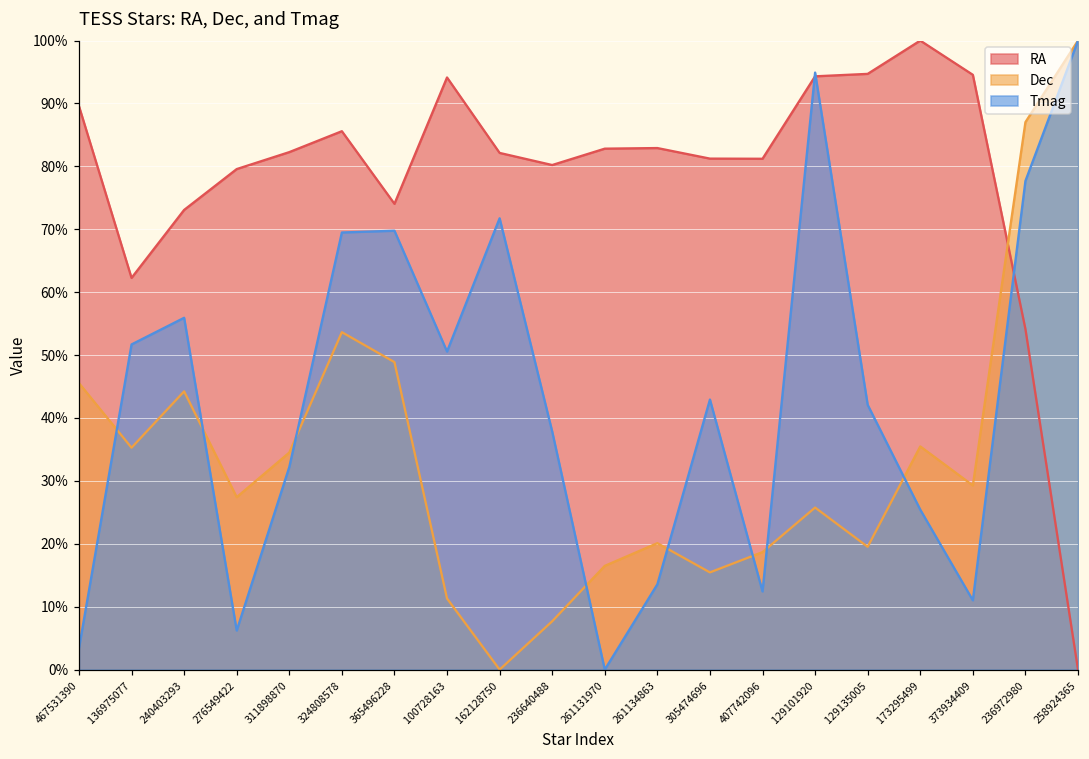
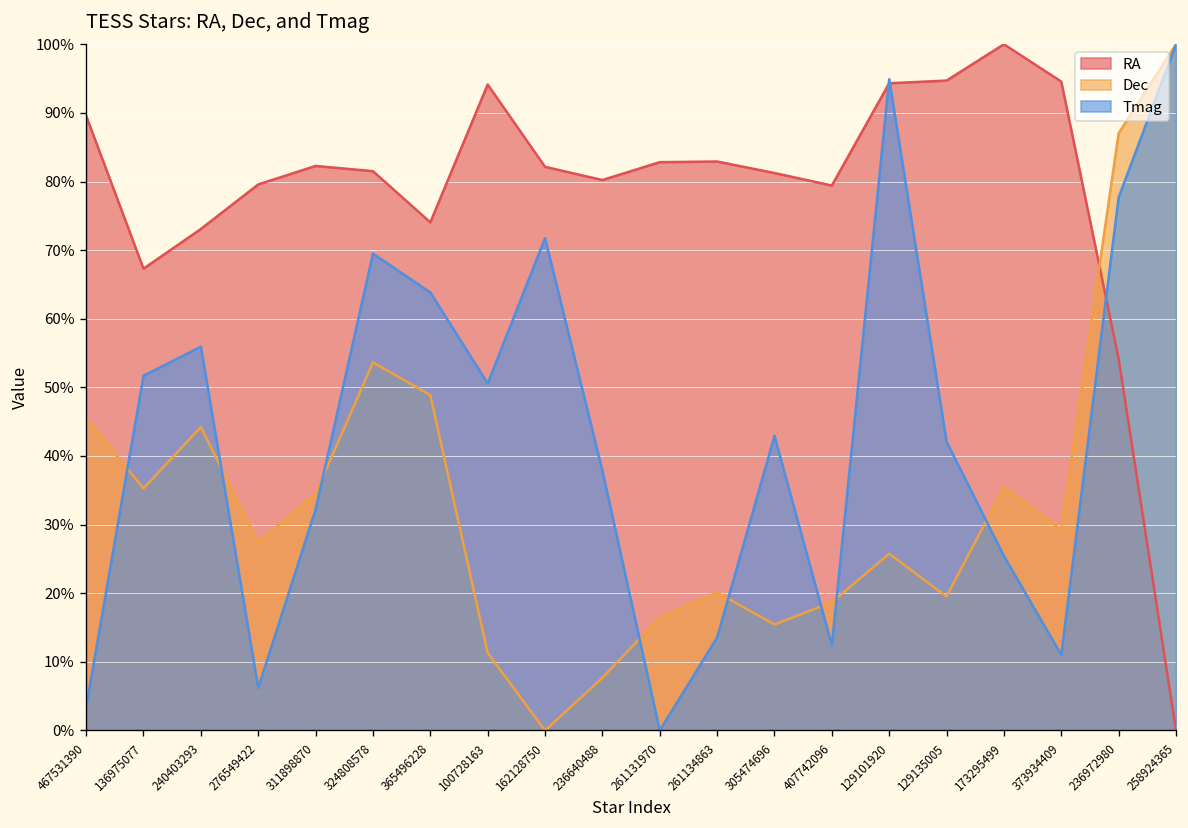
RA, 136975077: 62% -> 67%
RA, 324808578: 86% -> 82%
Tmag, 365496228: 70% -> 64%
RA, 407742096: 81% -> 79%
